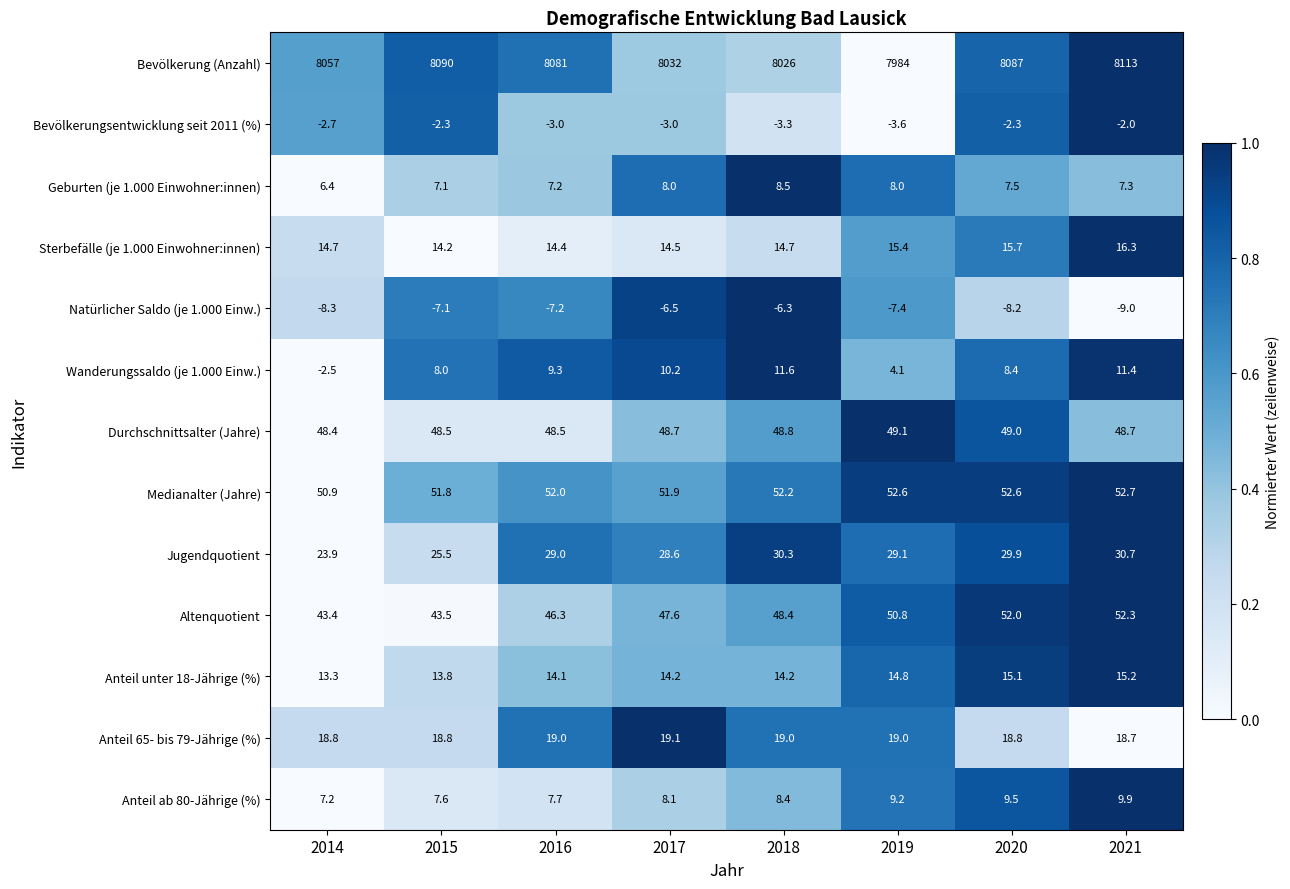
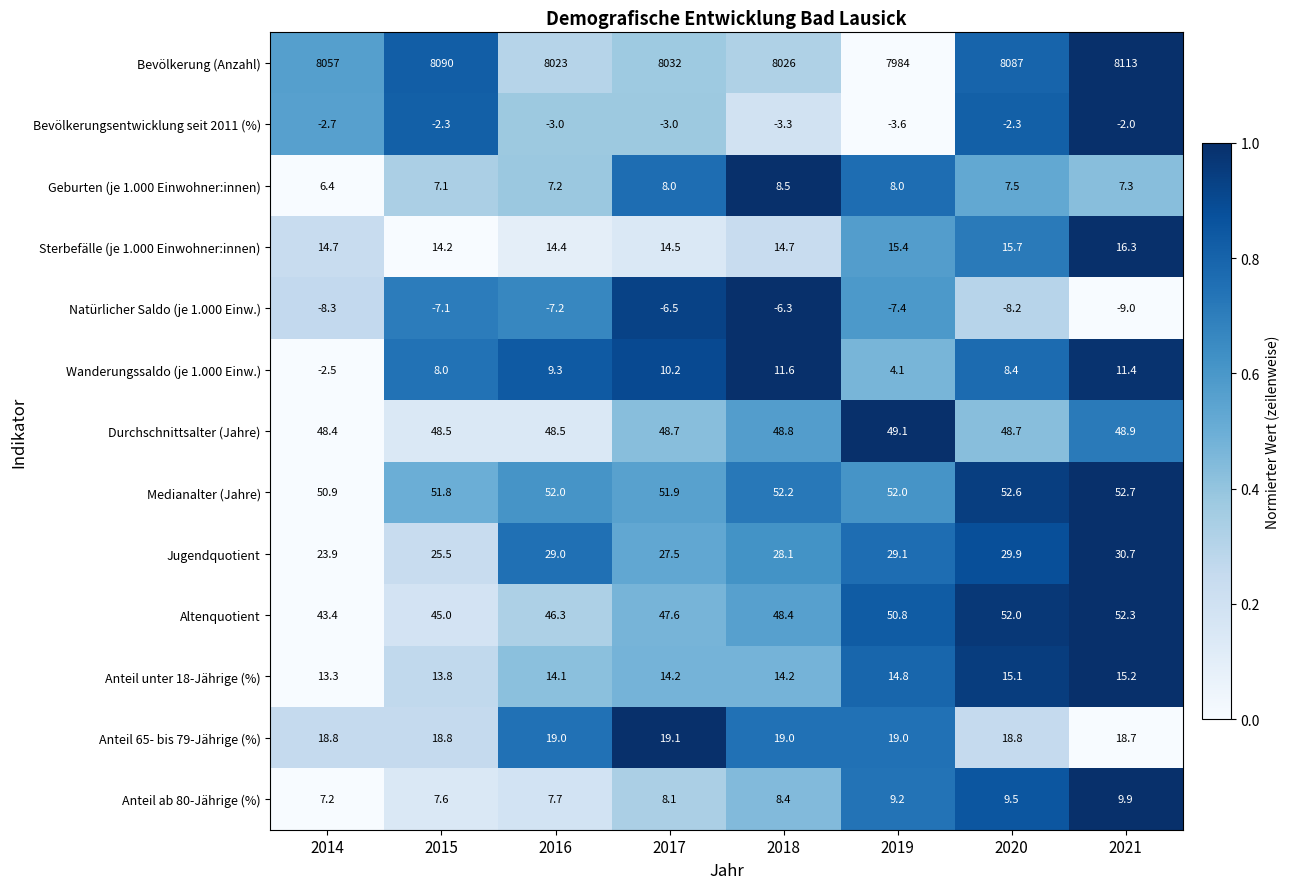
Bevölkerung (Anzahl), 2016: 8081 -> 8023
Durchschnittsalter (Jahre), 2020: 49.0 -> 48.7
Durchschnittsalter (Jahre), 2021: 48.7 -> 48.9
Medianalter (Jahre), 2019: 52.6 -> 52.0
Jugendquotient, 2017: 28.6 -> 27.5
Jugendquotient, 2018: 30.3 -> 28.1
Altenquotient, 2015: 43.5 -> 45.0
